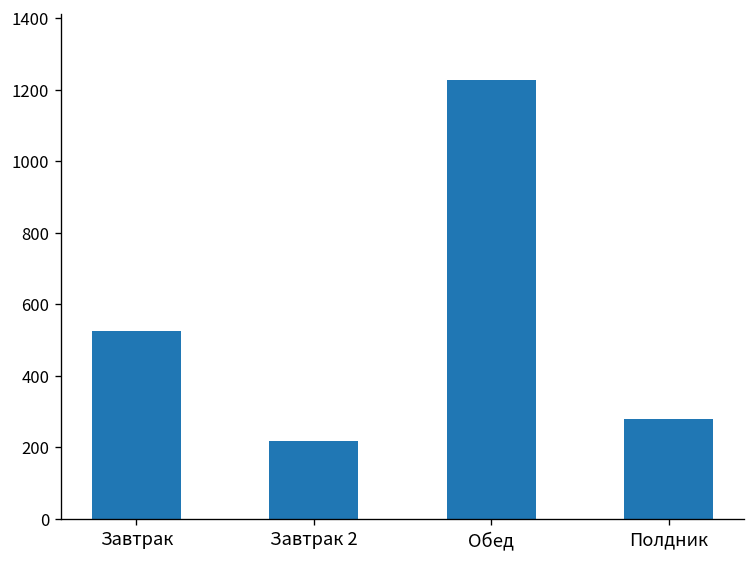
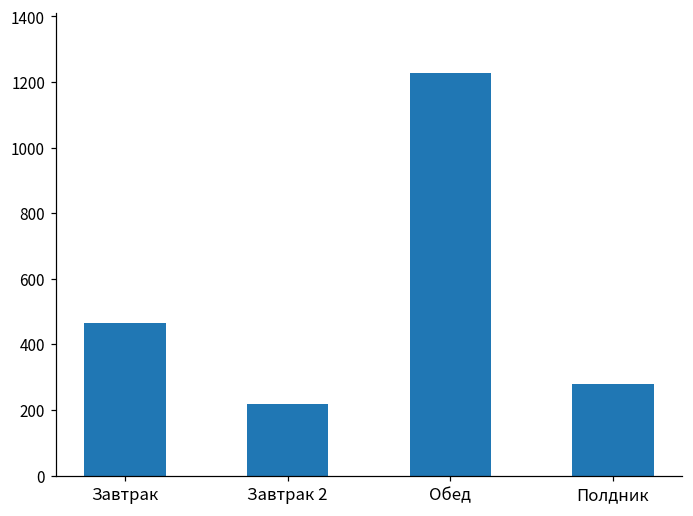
Завтрак: 530 -> 470
